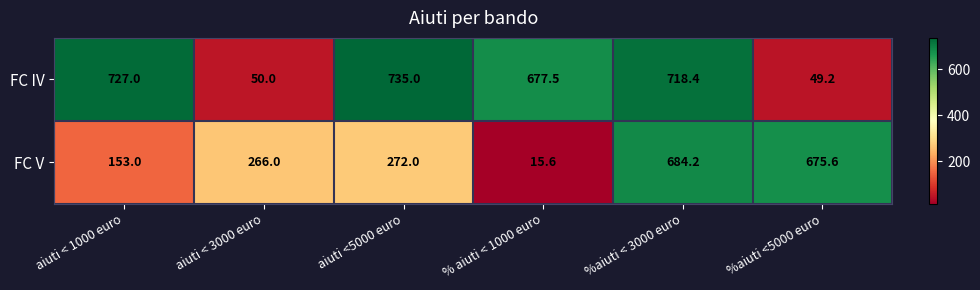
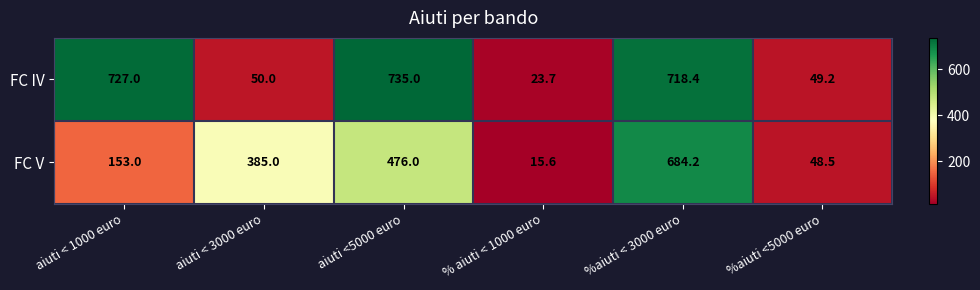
FC IV, % aiuti < 1000 euro: 677.5 -> 23.7
FC V, aiuti < 3000 euro: 266.0 -> 385.0
FC V, aiuti <5000 euro: 272.0 -> 476.0
FC V, %aiuti <5000 euro: 675.6 -> 48.5
